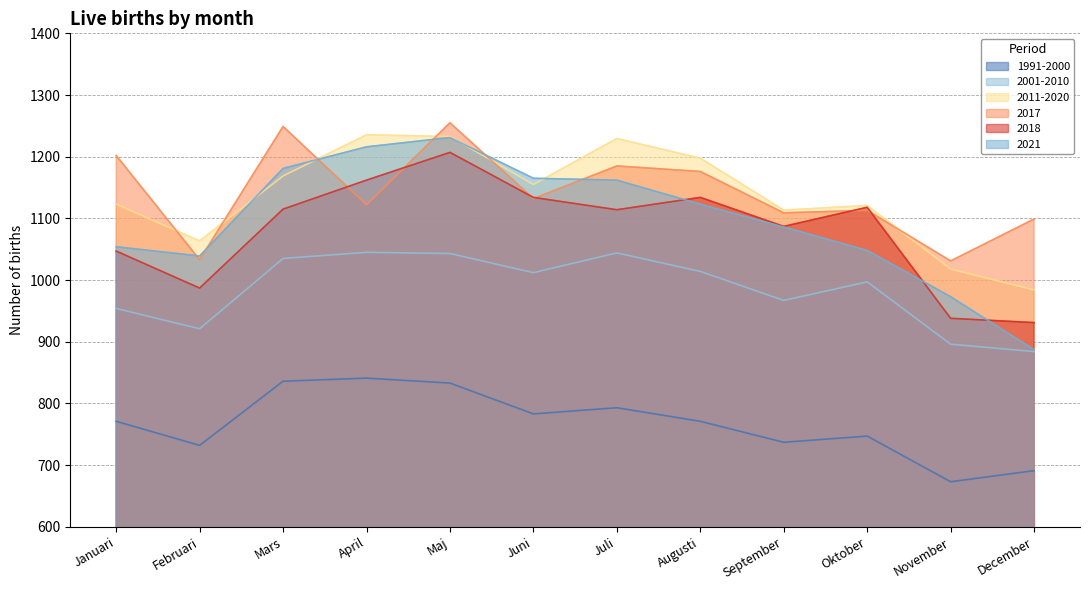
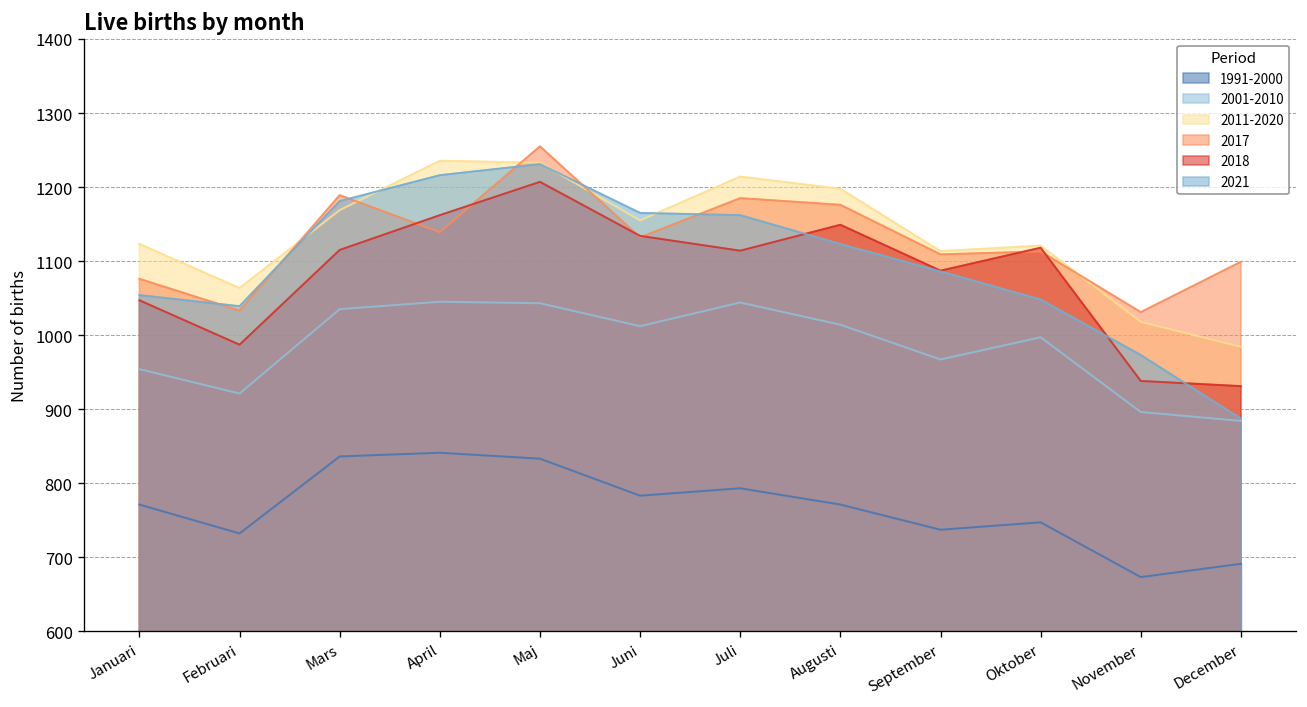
2017, Januari: 1200 -> 1080
2017, Mars: 1250 -> 1190
2017, April: 1120 -> 1140
2011-2020, Juli: 1230 -> 1210
2018, Augusti: 1130 -> 1150
